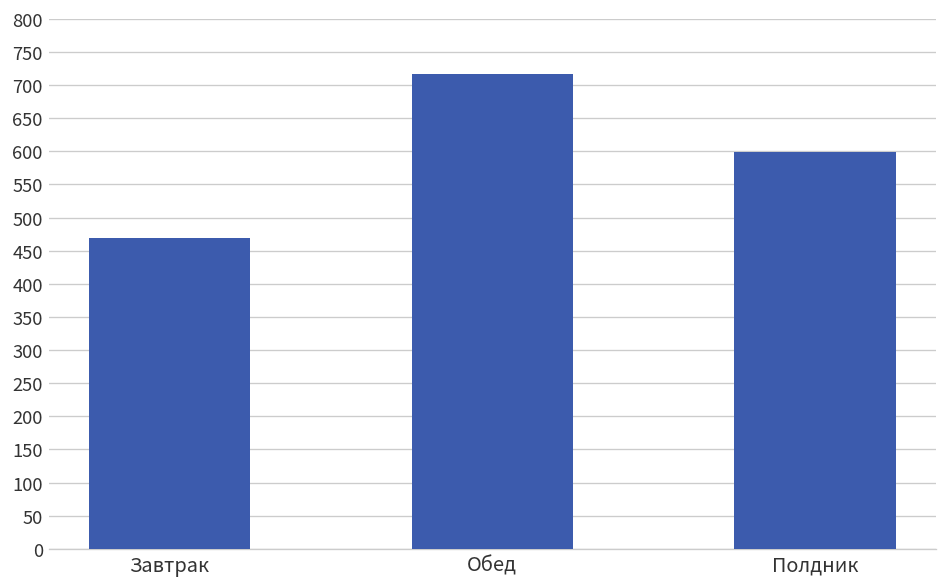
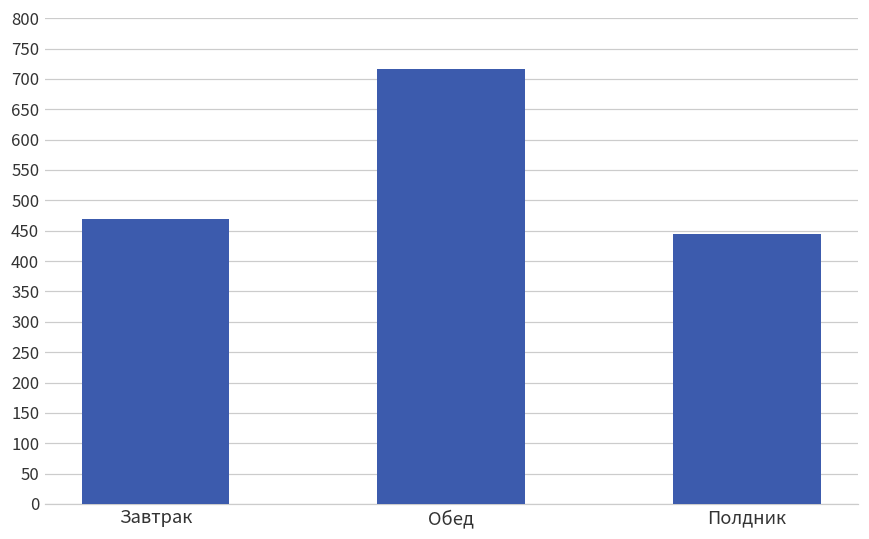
Полдник: 600 -> 450
